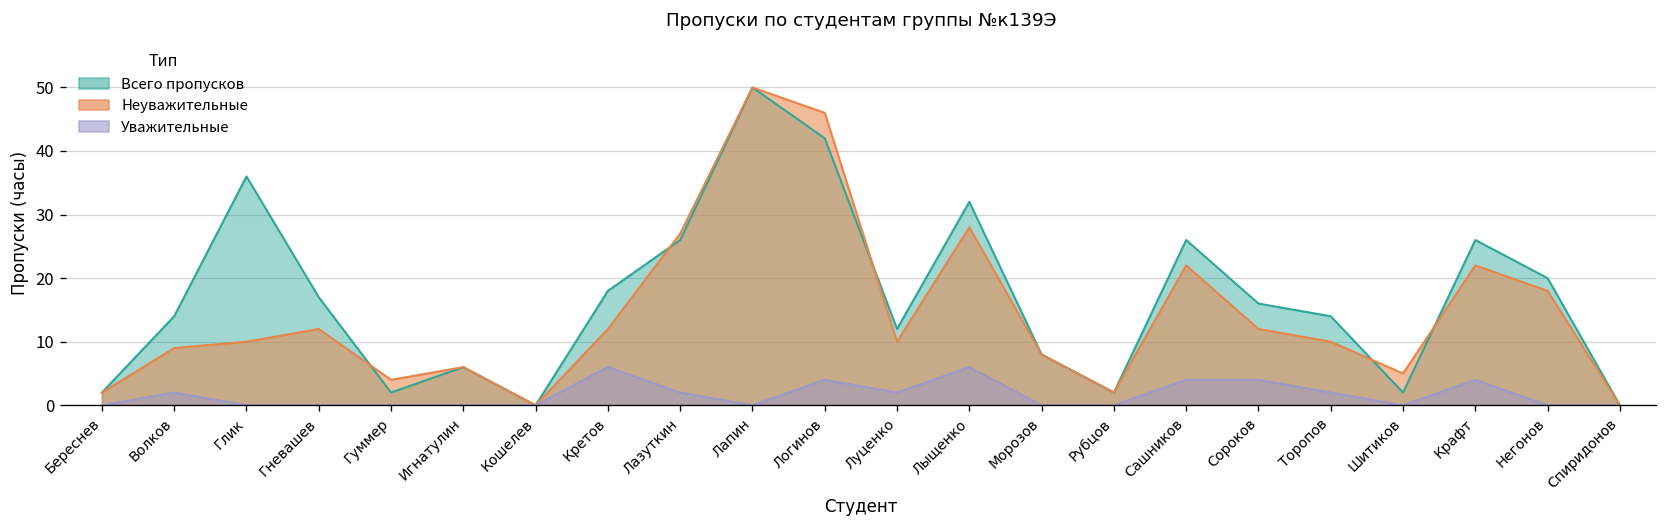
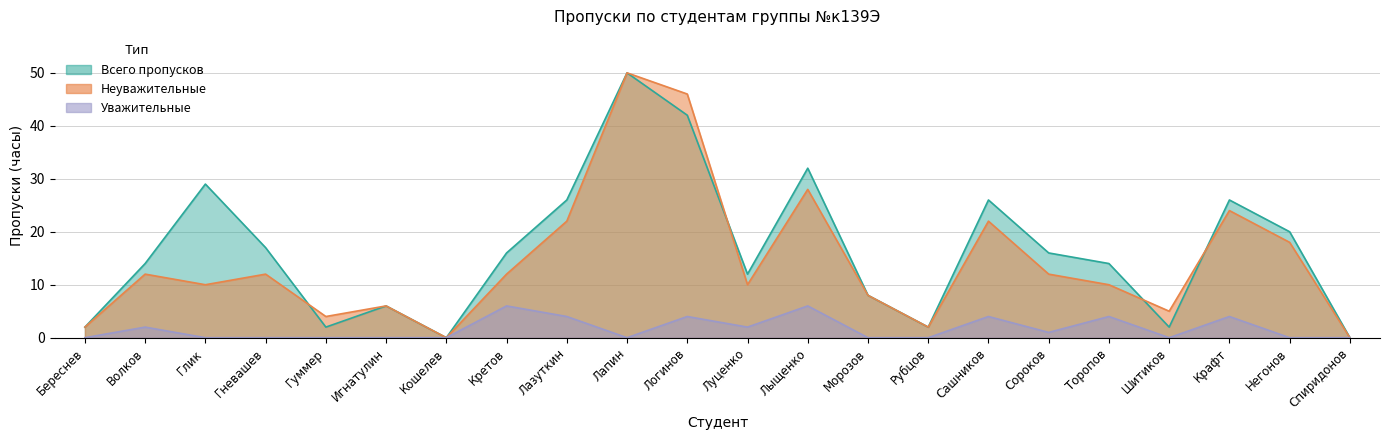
Неуважительные, Волков: 9 -> 12
Всего пропусков, Глик: 36 -> 29
Всего пропусков, Кретов: 18 -> 16
Неуважительные, Лазуткин: 27 -> 22
Уважительные, Лазуткин: 2 -> 4
Уважительные, Сороков: 4 -> 1
Уважительные, Торопов: 2 -> 4
Неуважительные, Крафт: 22 -> 24
